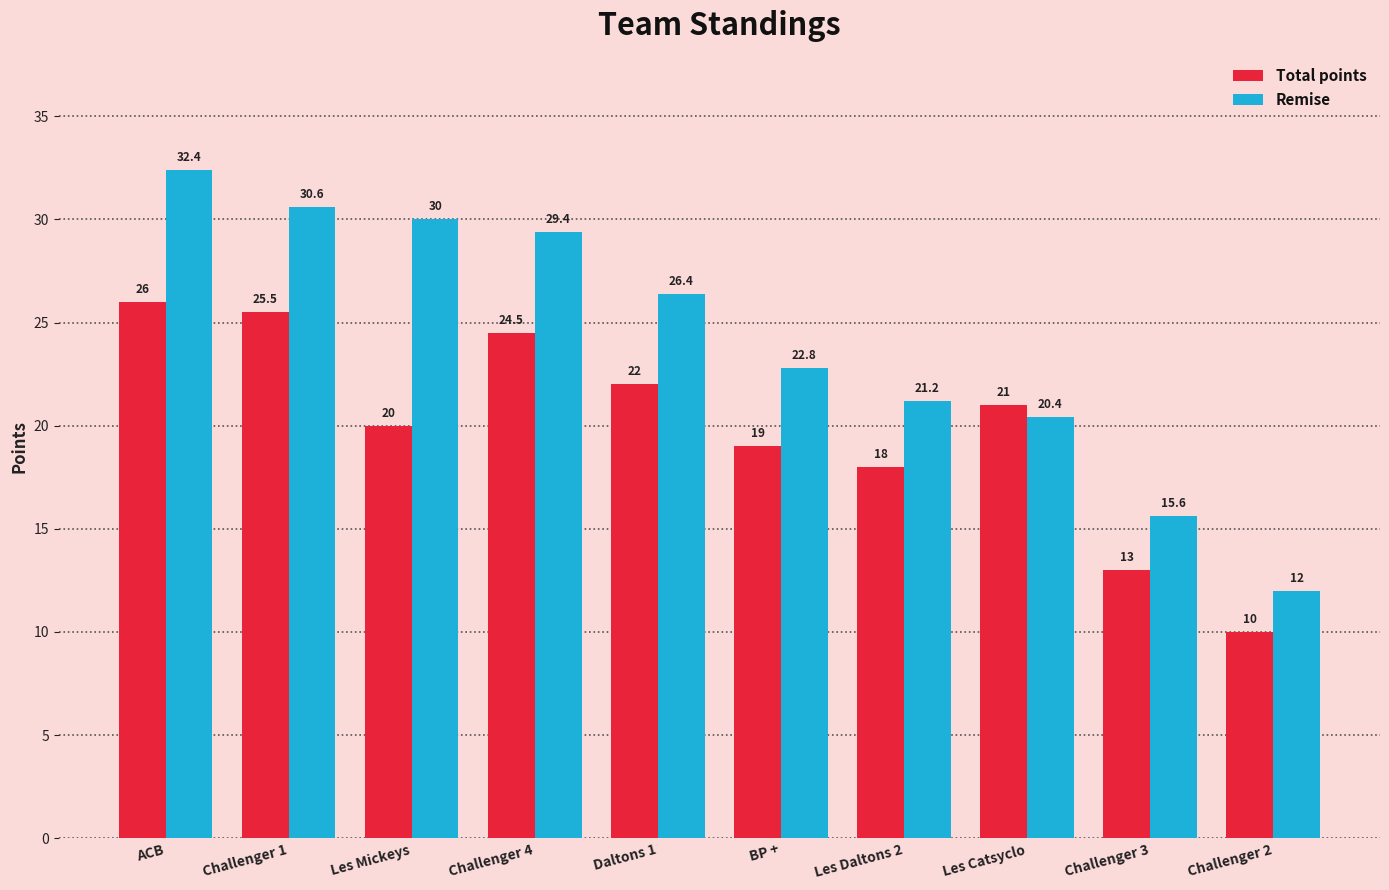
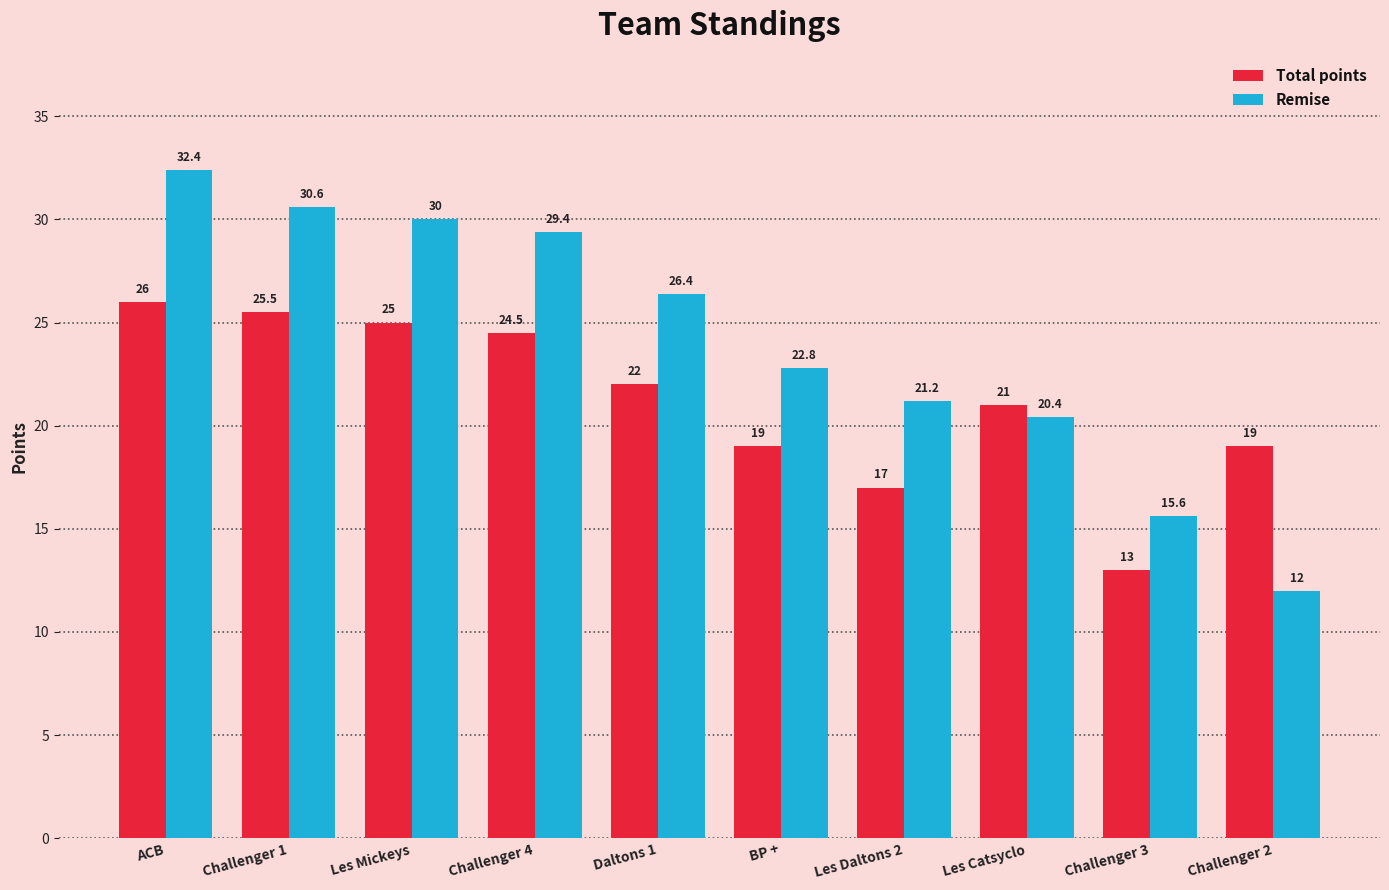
Total points, Les Mickeys: 20 -> 25
Total points, Les Daltons 2: 18 -> 17
Total points, Challenger 2: 10 -> 19
